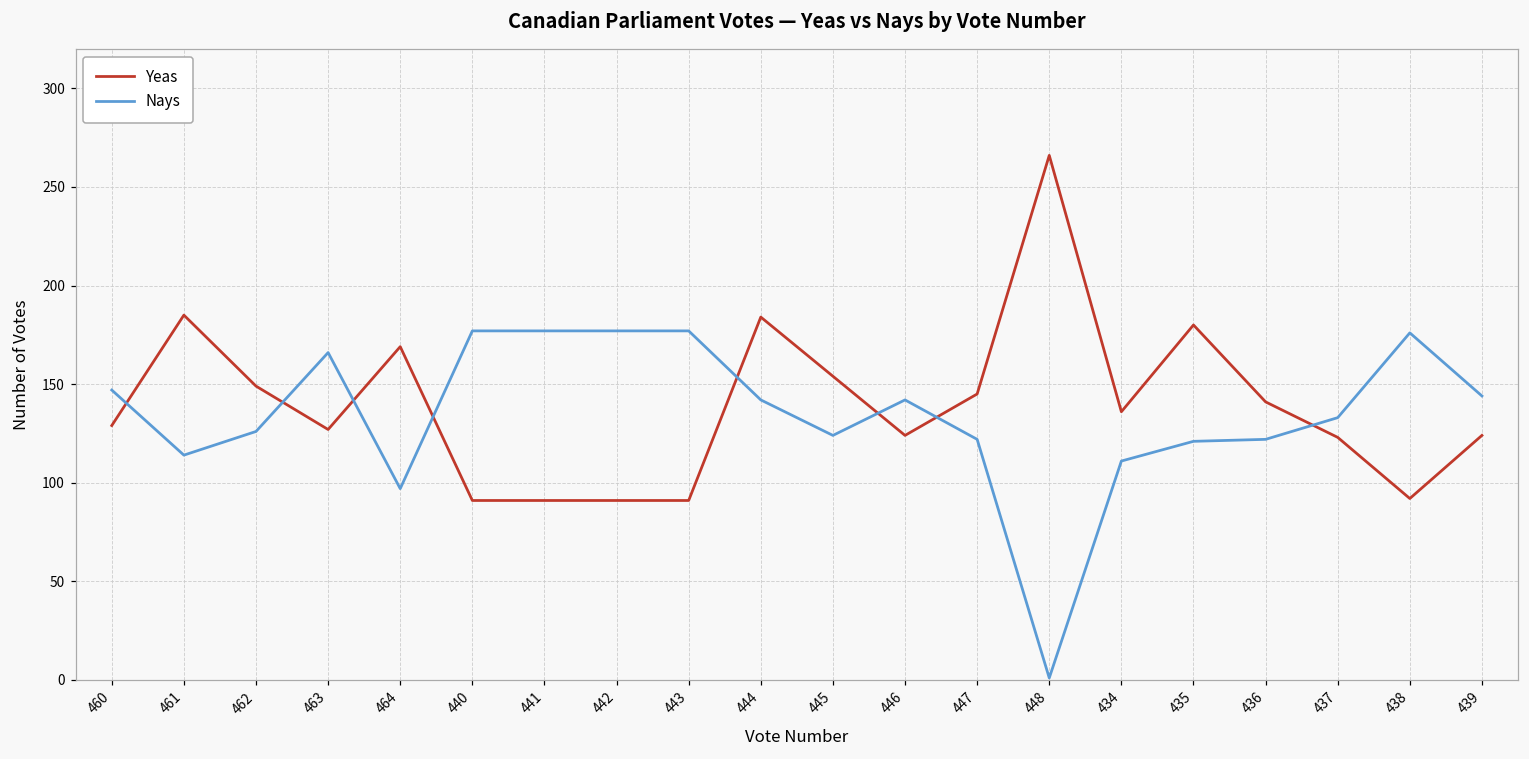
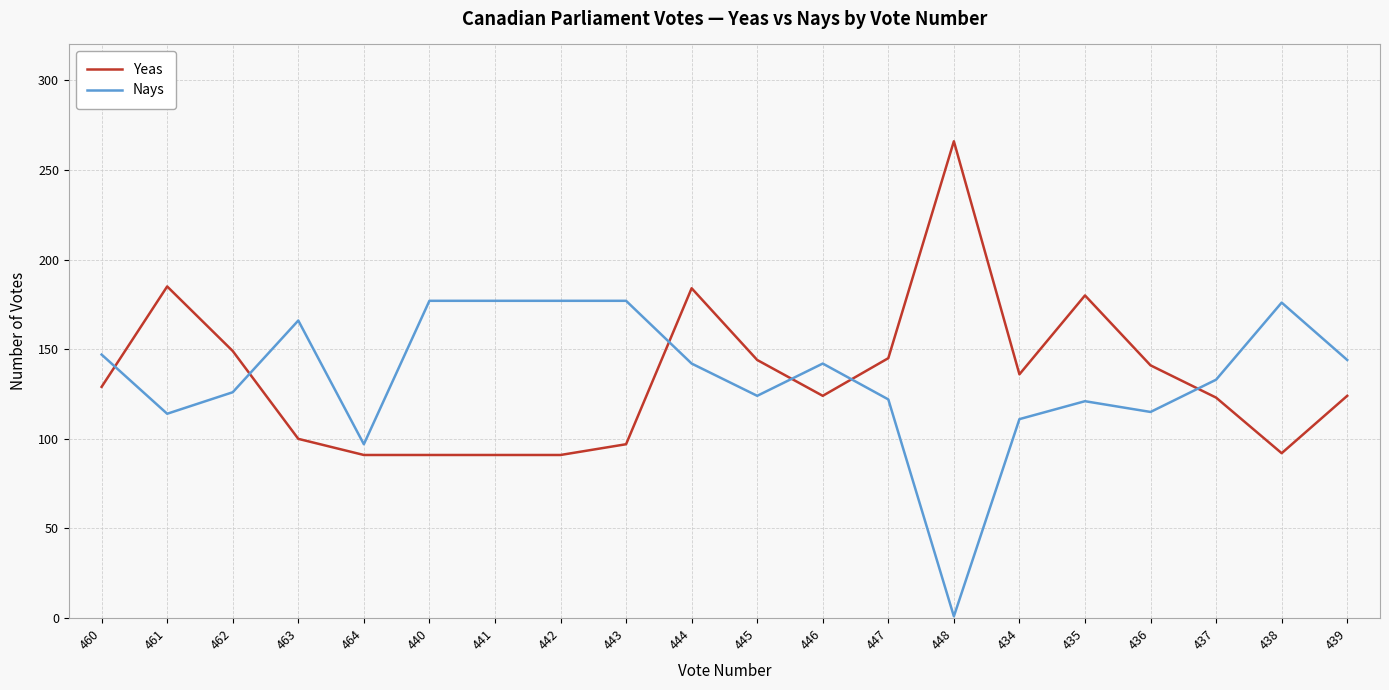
Yeas, 463: 127 -> 100
Yeas, 464: 169 -> 91
Yeas, 443: 91 -> 97
Yeas, 445: 154 -> 144
Nays, 436: 122 -> 115
